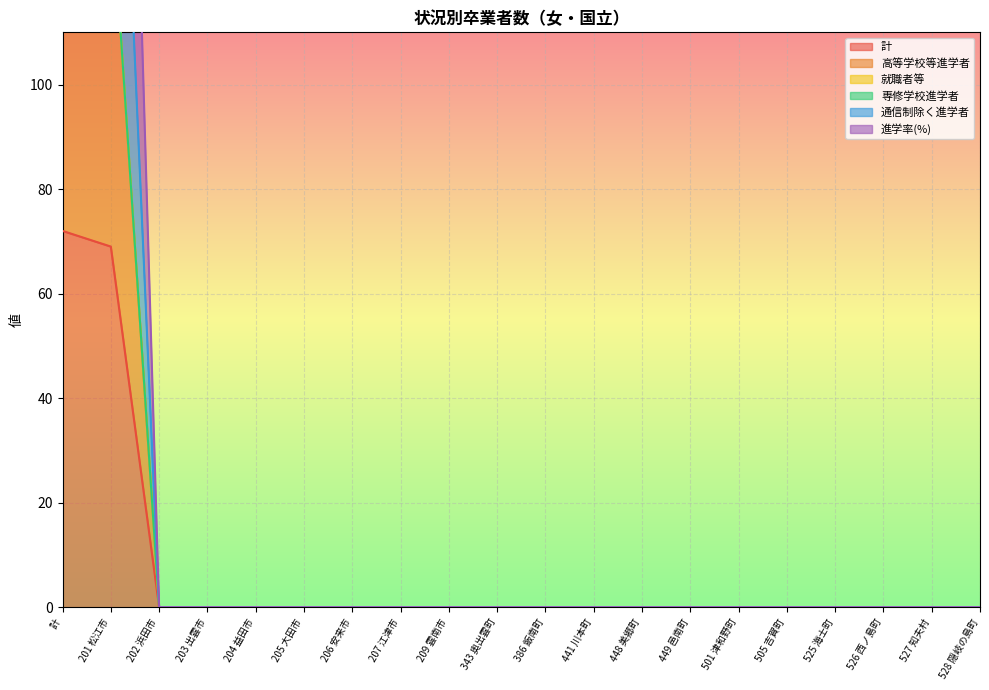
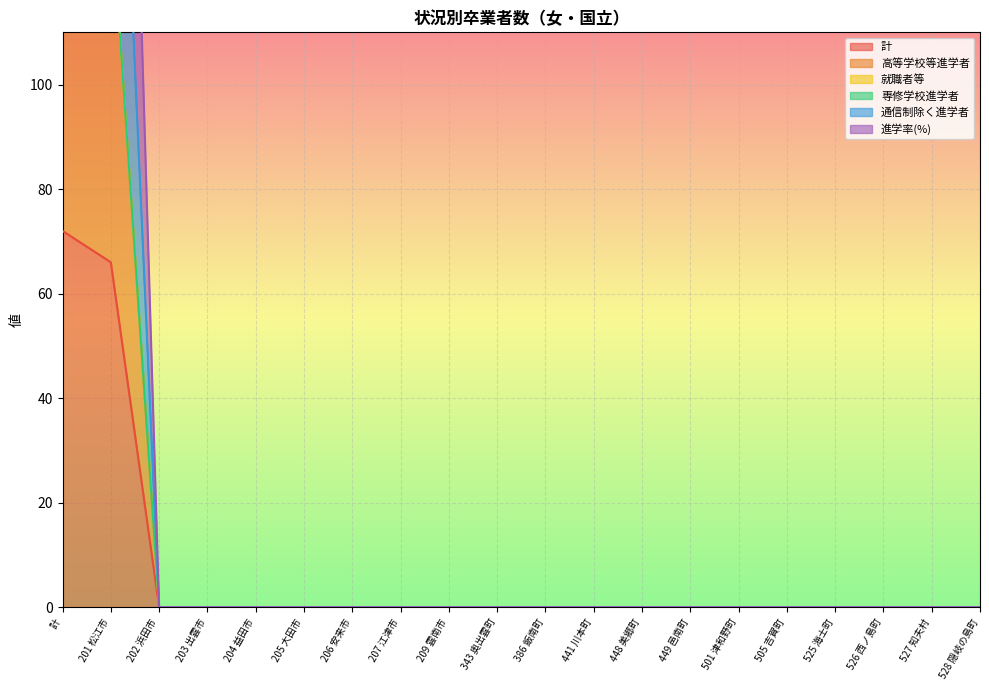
計, 201 松江市: 69 -> 66
